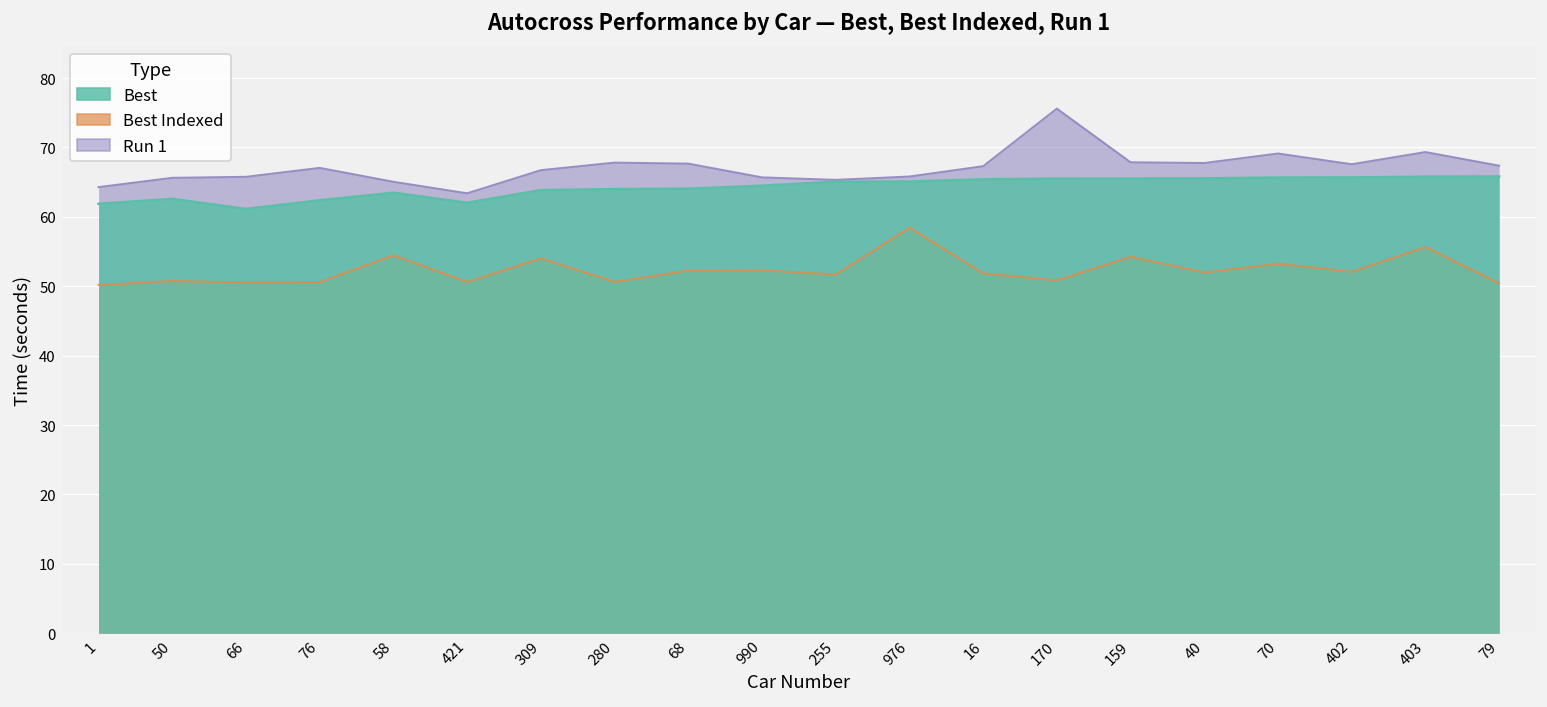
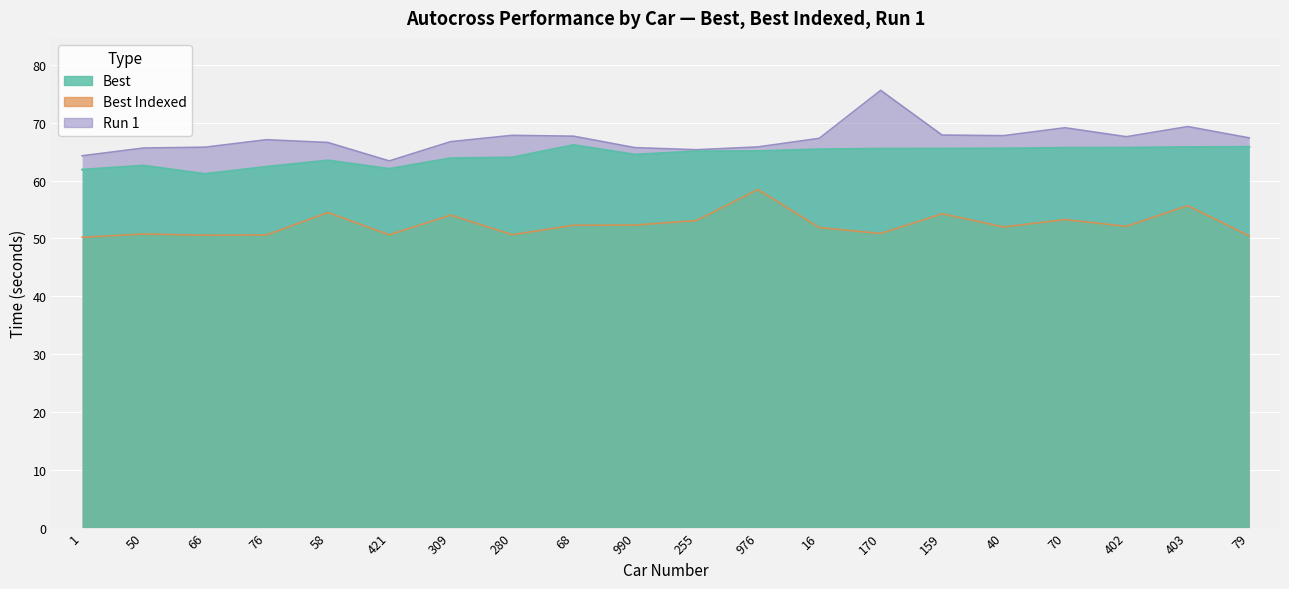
Run 1, 58: 65 -> 67
Best, 68: 64 -> 66
Best Indexed, 255: 52 -> 53
